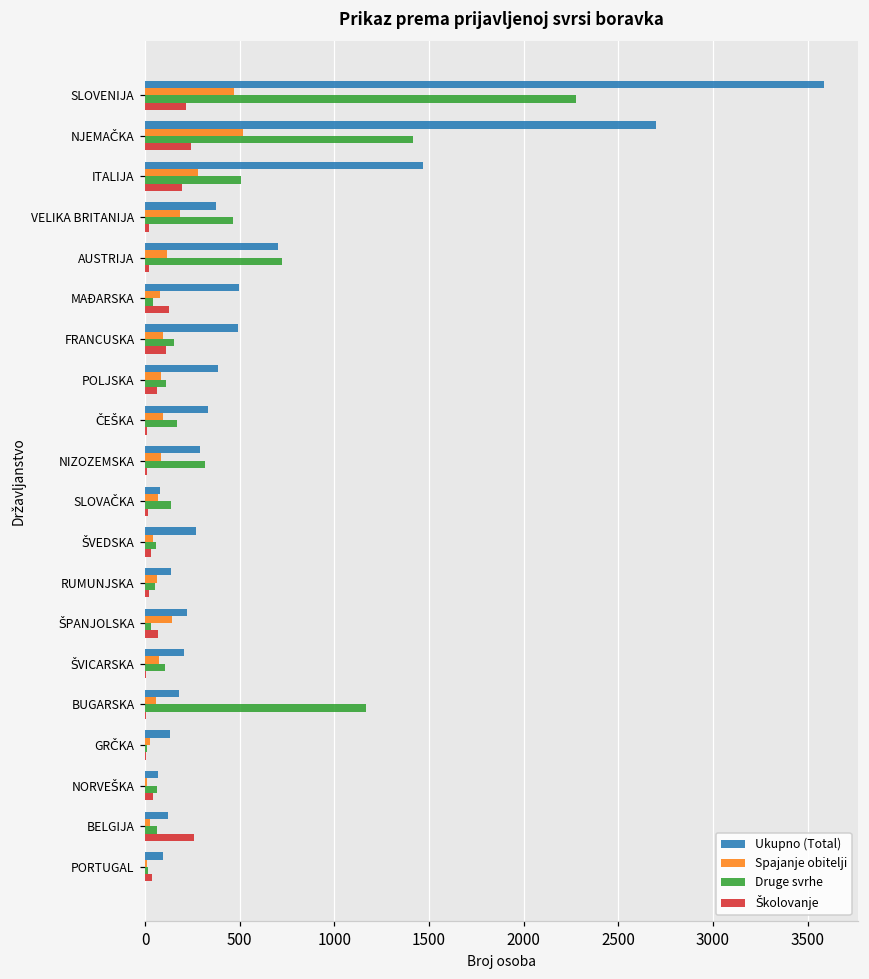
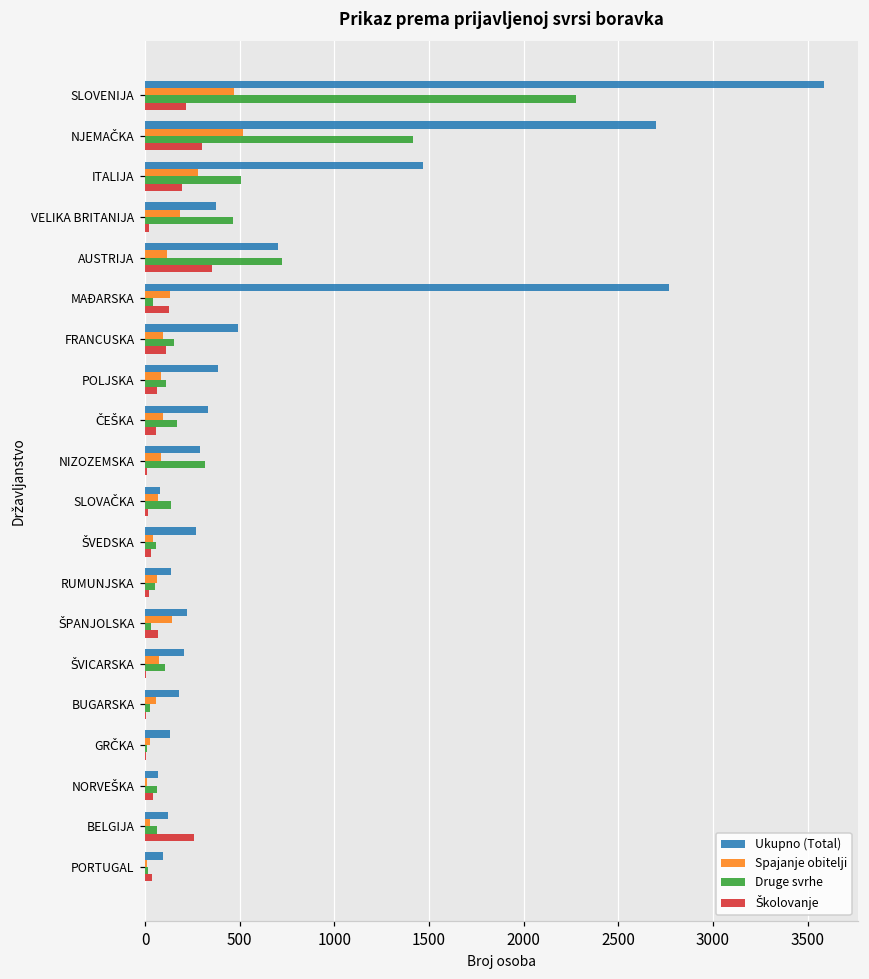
Školovanje, NJEMAČKA: 240 -> 300
Školovanje, AUSTRIJA: 20 -> 350
Ukupno (Total), MAĐARSKA: 490 -> 2770
Spajanje obitelji, MAĐARSKA: 80 -> 130
Školovanje, ČEŠKA: 10 -> 60
Druge svrhe, BUGARSKA: 1170 -> 20
